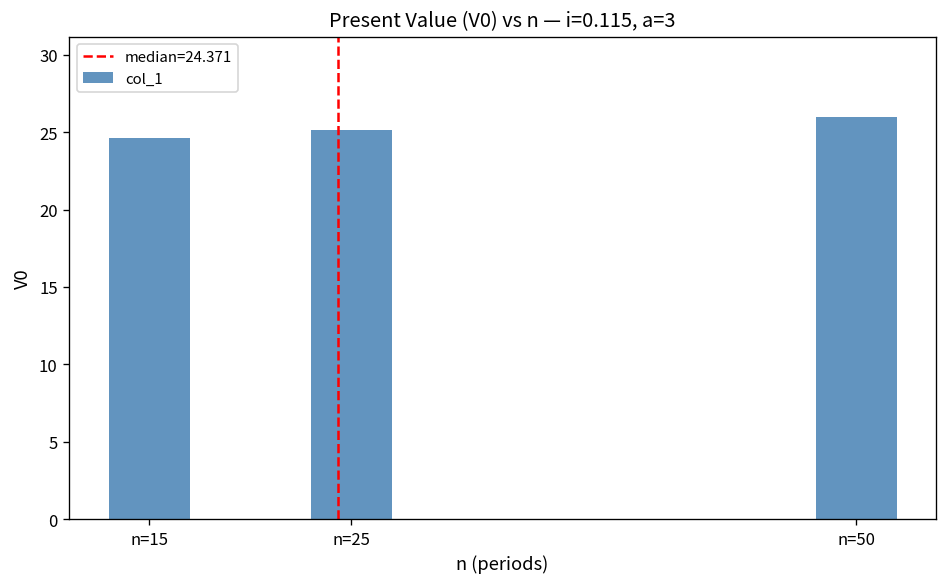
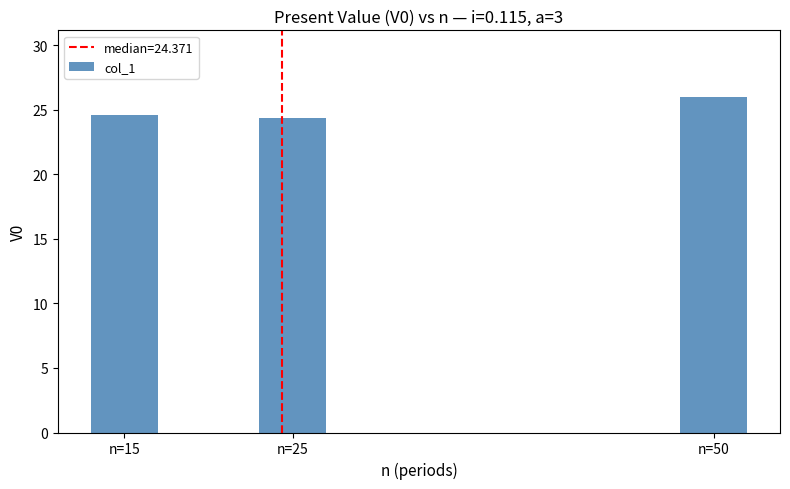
n=25: 25.1 -> 24.4
